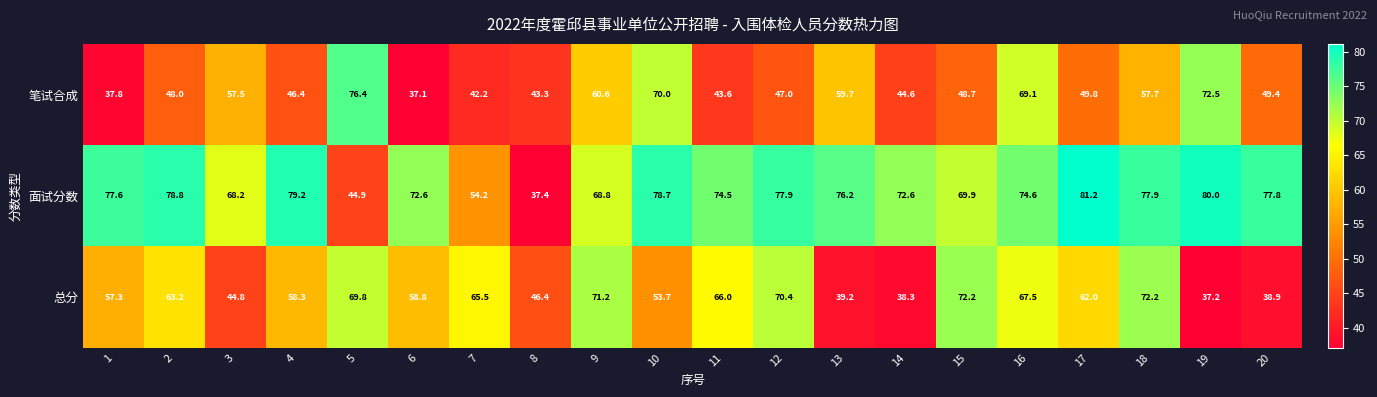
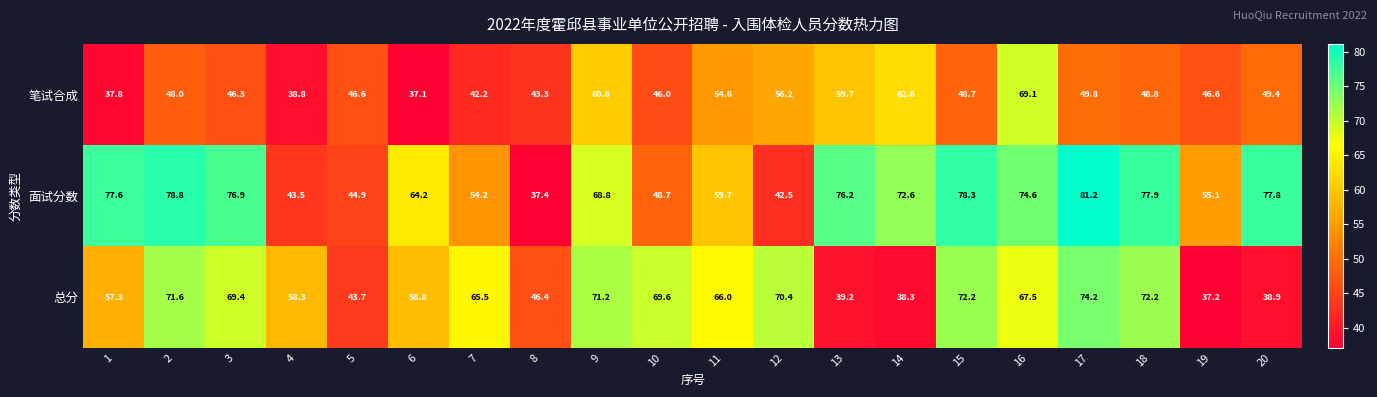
笔试合成, 3: 57.5 -> 46.3
笔试合成, 4: 46.4 -> 38.8
笔试合成, 5: 76.4 -> 46.6
笔试合成, 10: 70.0 -> 46.0
笔试合成, 11: 43.6 -> 54.6
笔试合成, 12: 47.0 -> 56.2
笔试合成, 14: 44.6 -> 62.6
笔试合成, 18: 57.7 -> 48.8
笔试合成, 19: 72.5 -> 46.6
面试分数, 3: 68.2 -> 76.9
面试分数, 4: 79.2 -> 43.5
面试分数, 6: 72.6 -> 64.2
面试分数, 10: 78.7 -> 48.7
面试分数, 11: 74.5 -> 59.7
面试分数, 12: 77.9 -> 42.5
面试分数, 15: 69.9 -> 78.3
面试分数, 19: 80.0 -> 55.1
总分, 2: 63.2 -> 71.6
总分, 3: 44.8 -> 69.4
总分, 5: 69.8 -> 43.7
总分, 10: 53.7 -> 69.6
总分, 17: 62.0 -> 74.2
